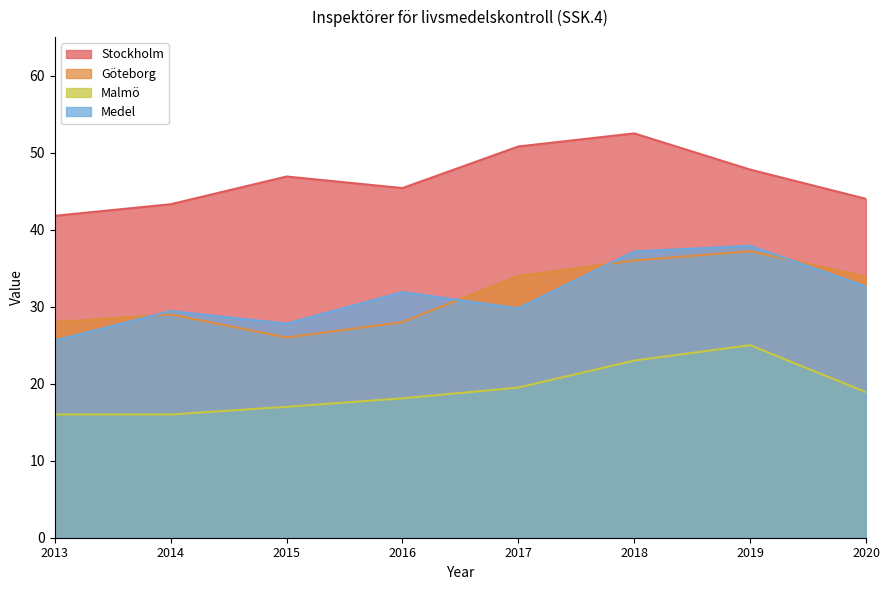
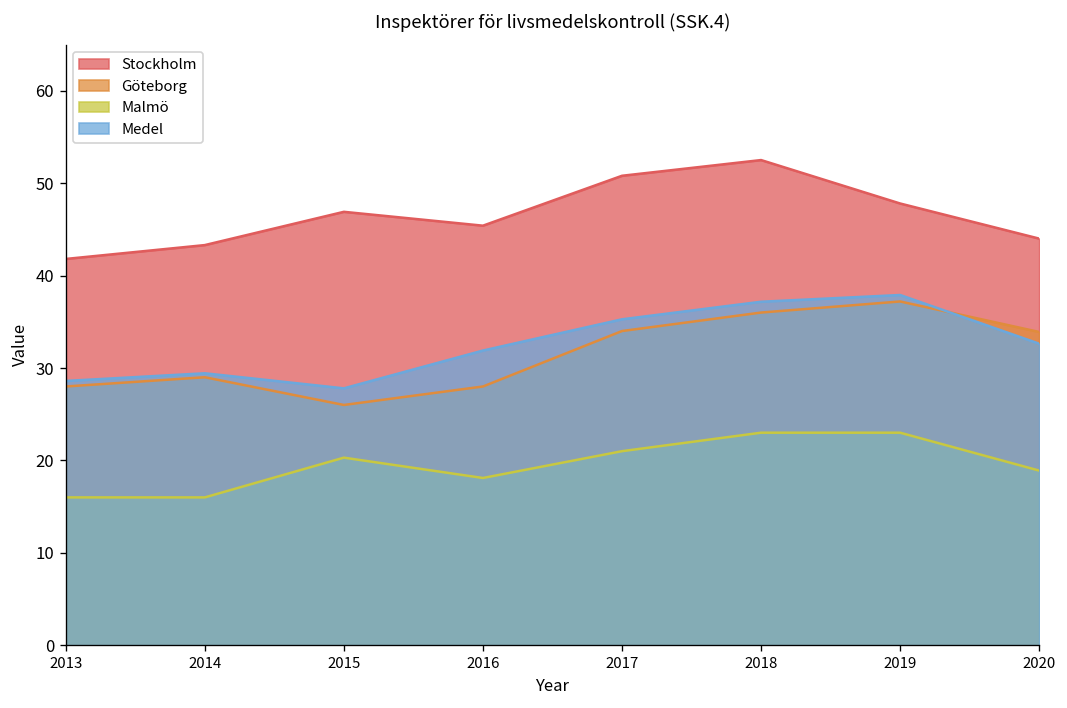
Medel, 2013: 26 -> 29
Malmö, 2015: 17 -> 20
Malmö, 2017: 20 -> 21
Medel, 2017: 30 -> 35
Malmö, 2019: 25 -> 23
